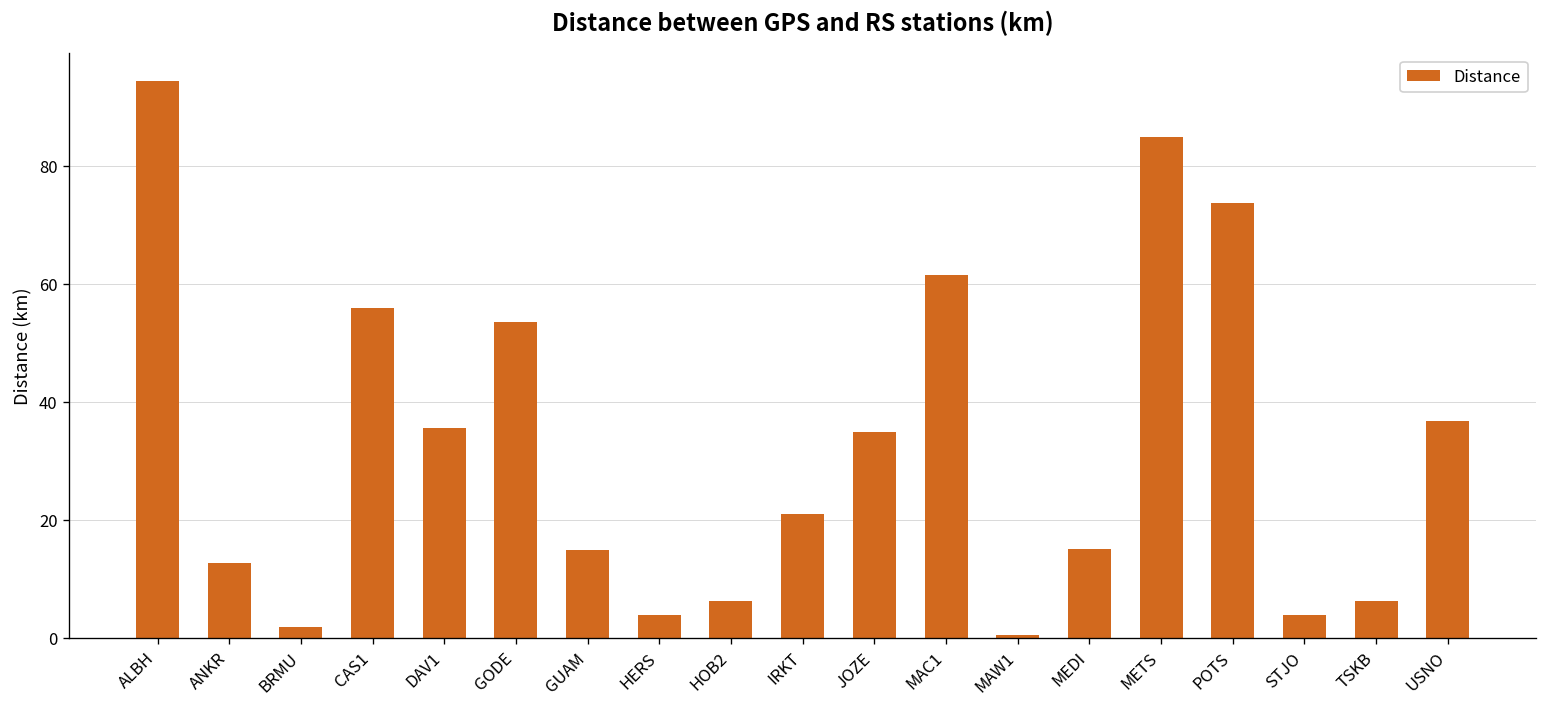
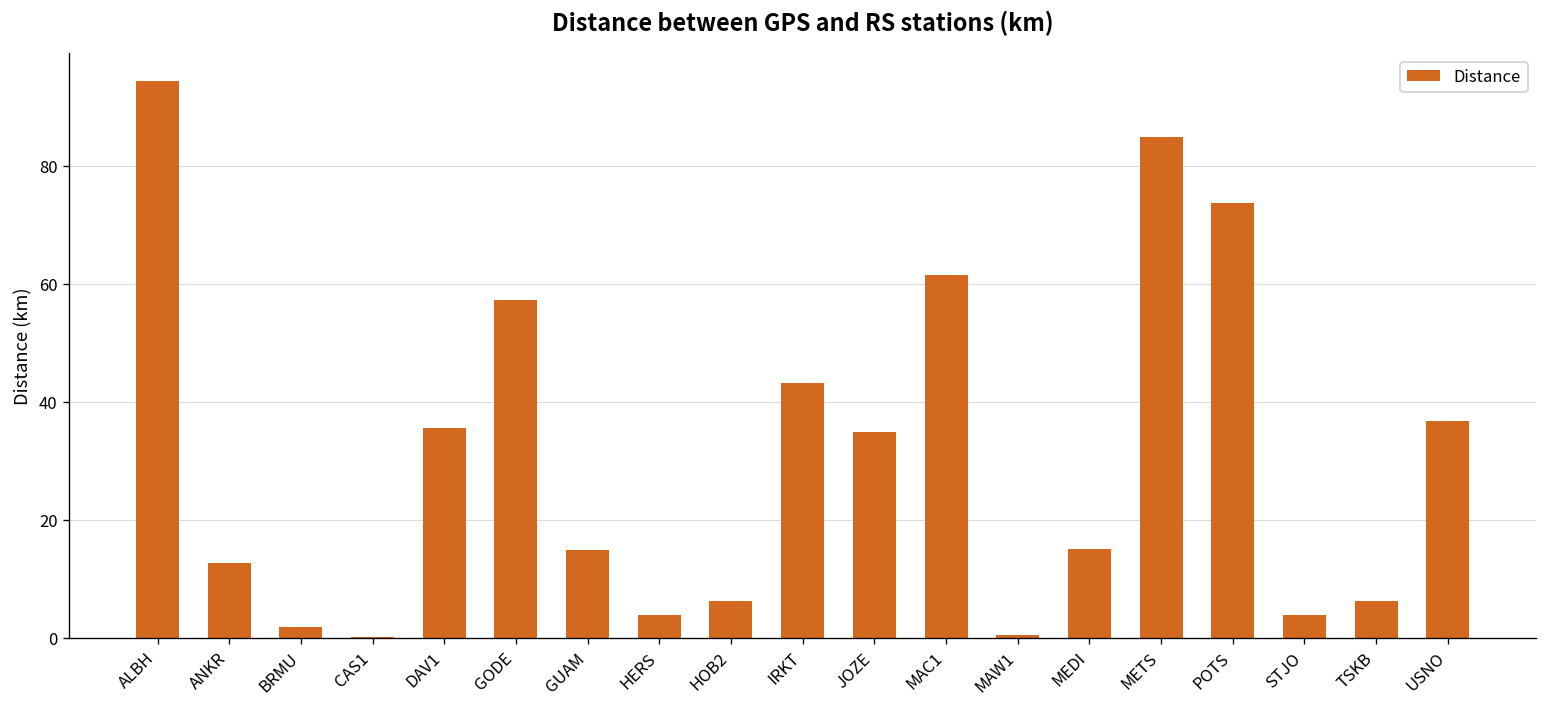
CAS1: 56 -> 0
GODE: 54 -> 57
IRKT: 21 -> 43
